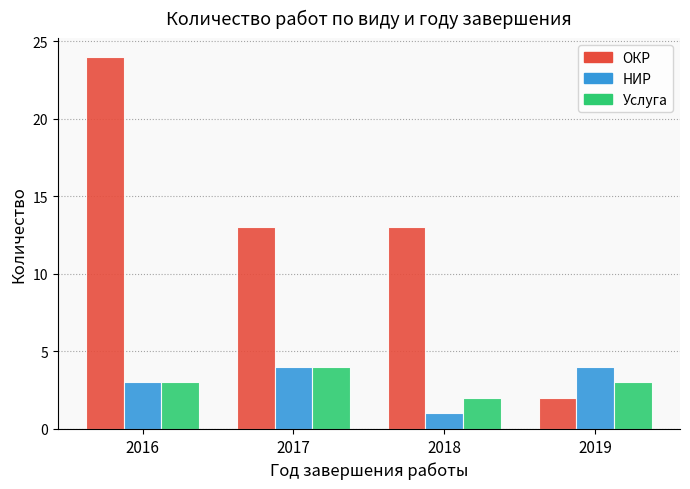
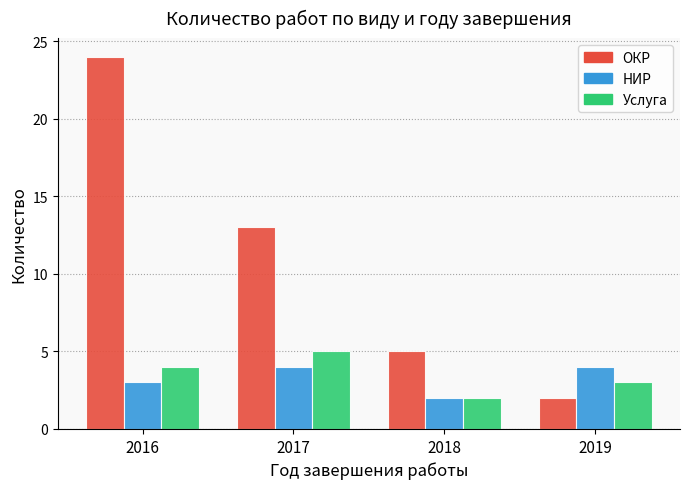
Услуга, 2016: 3 -> 4
Услуга, 2017: 4 -> 5
ОКР, 2018: 13 -> 5
НИР, 2018: 1 -> 2
